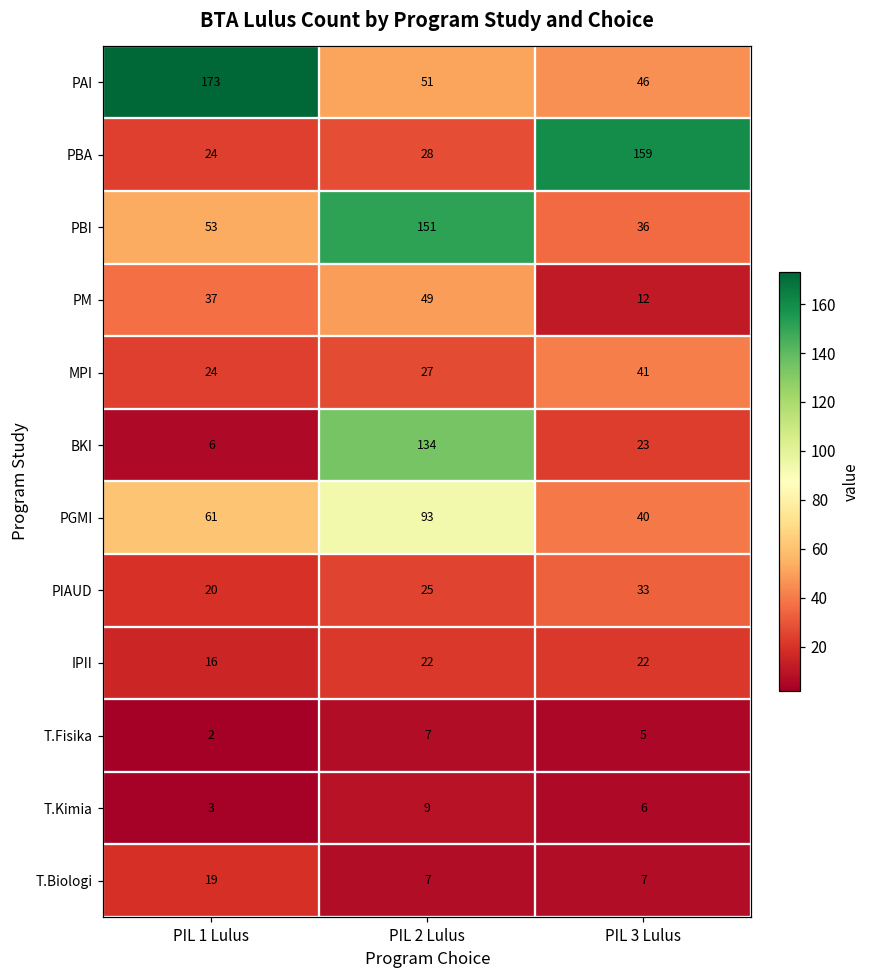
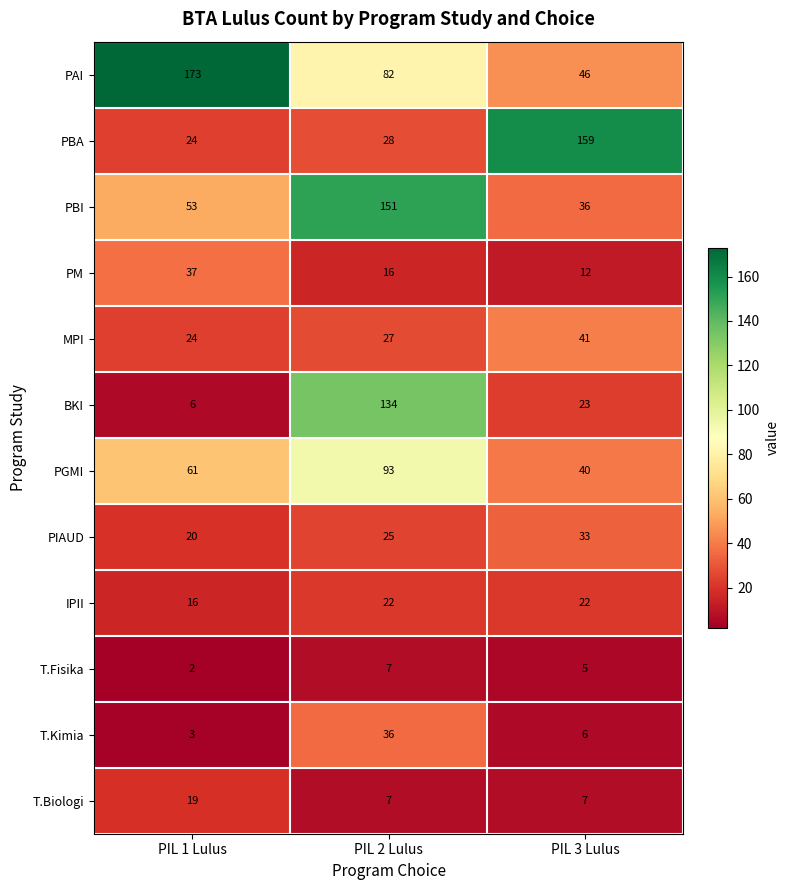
PAI, PIL 2 Lulus: 51 -> 82
PM, PIL 2 Lulus: 49 -> 16
T.Kimia, PIL 2 Lulus: 9 -> 36
